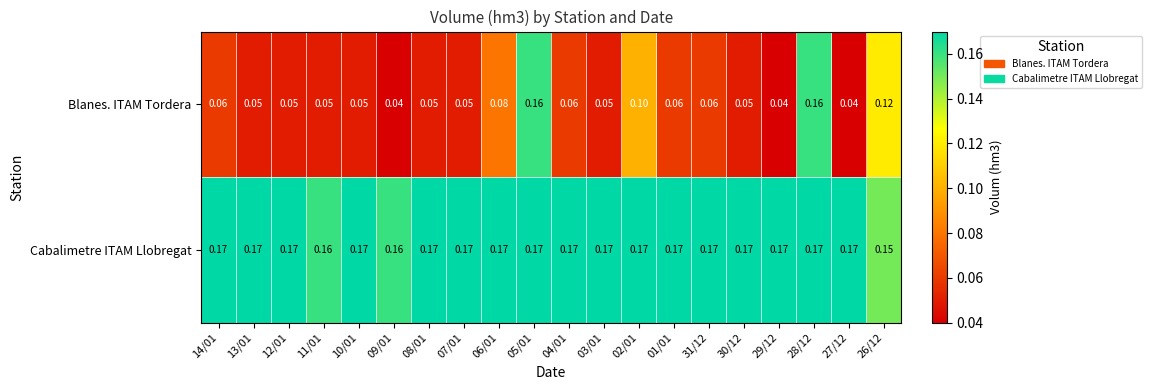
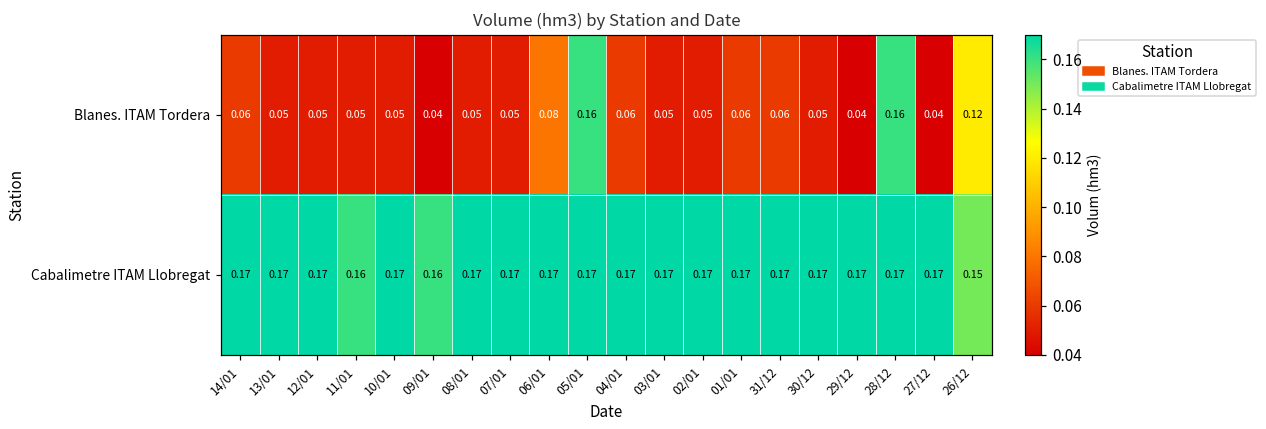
Blanes. ITAM Tordera, 02/01: 0.10 -> 0.05
